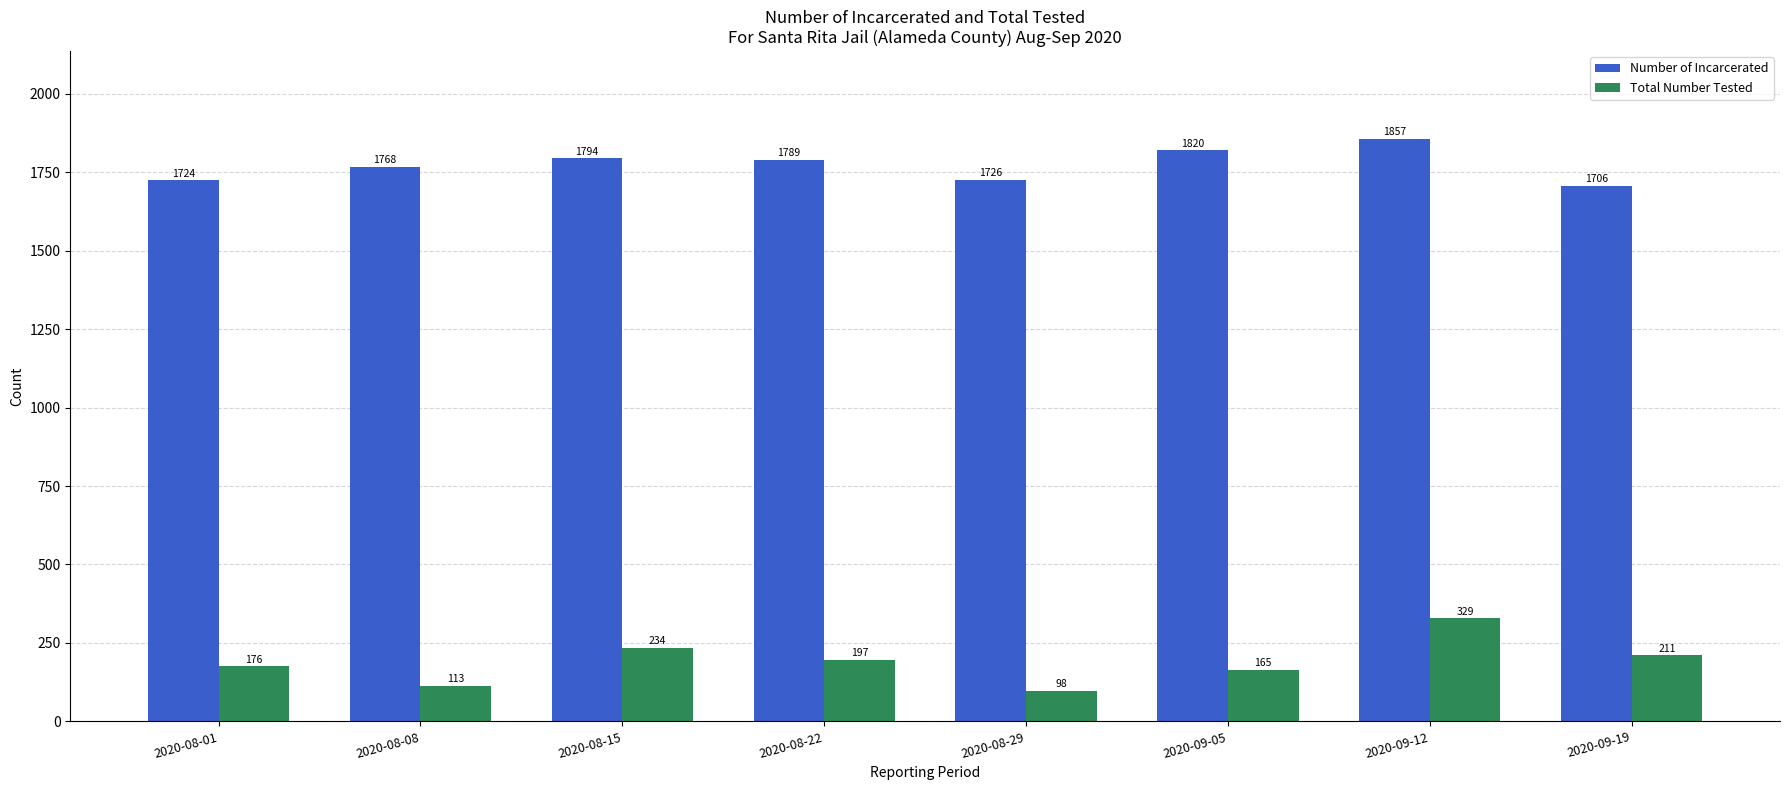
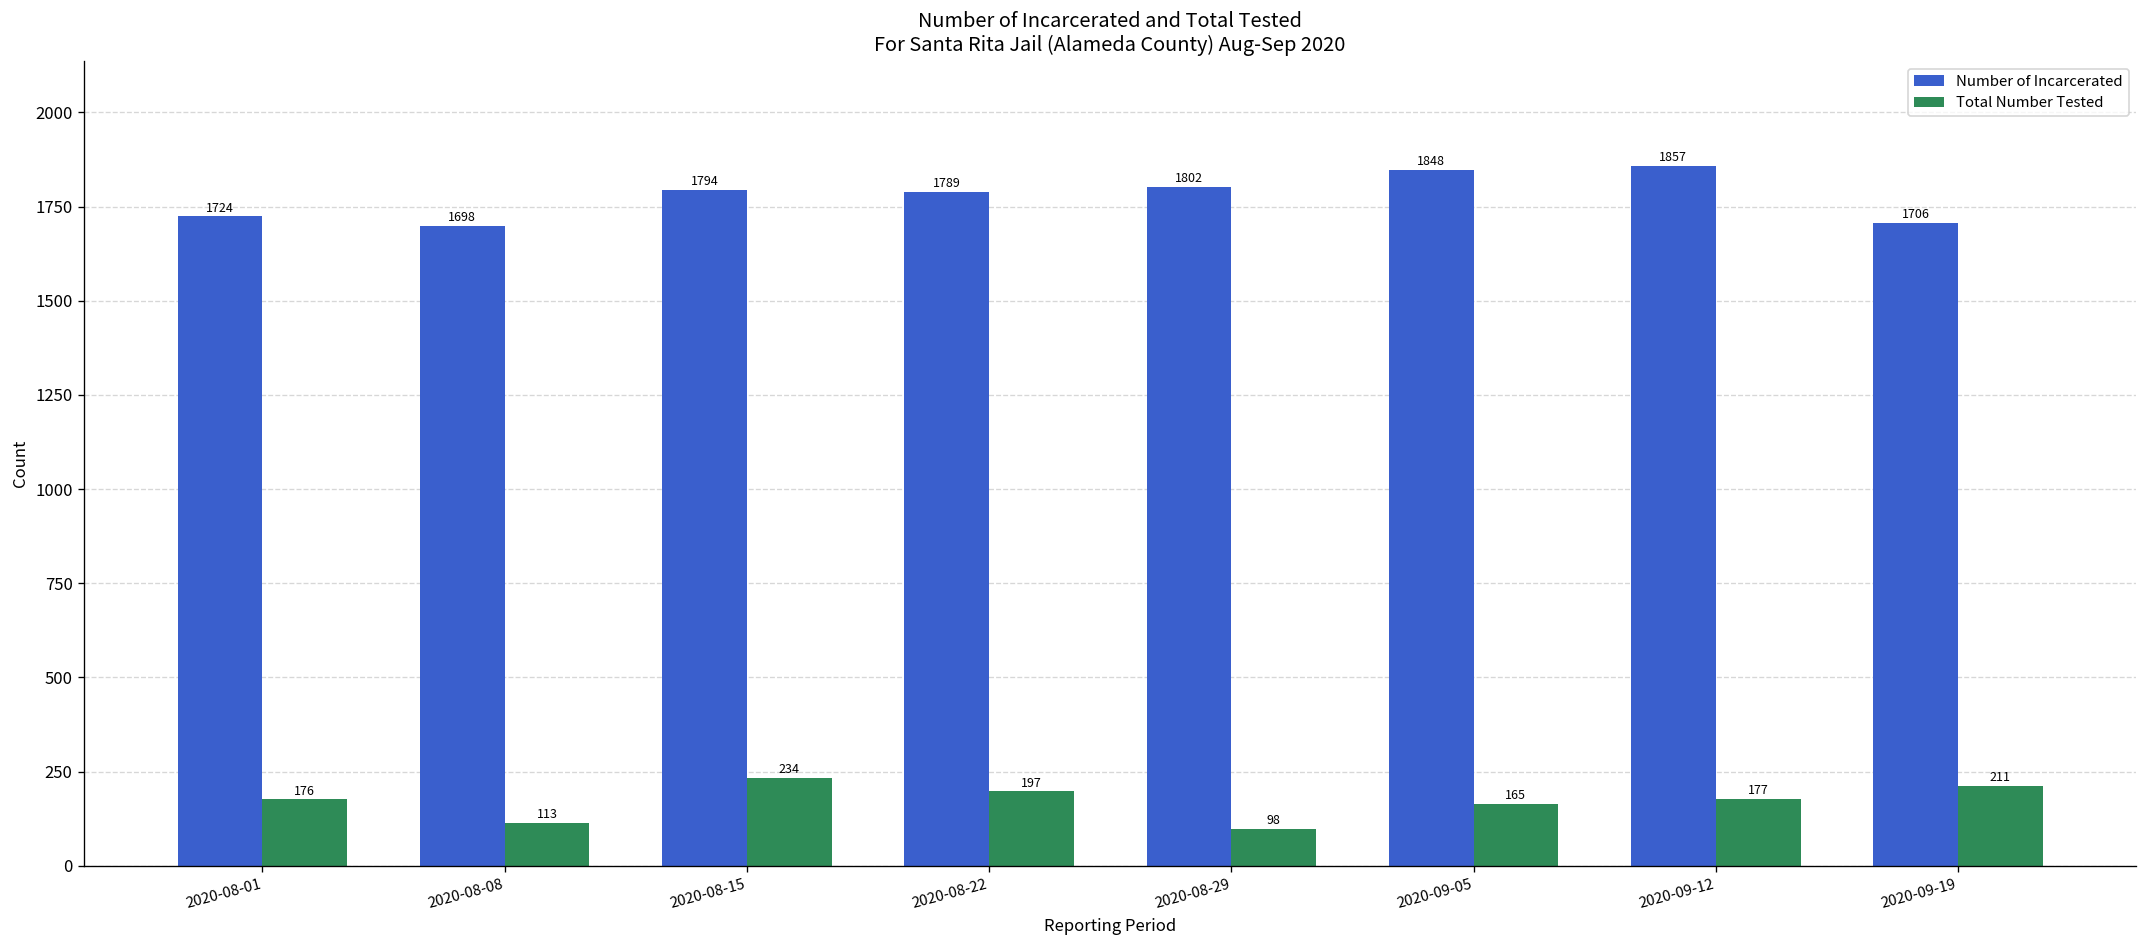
Number of Incarcerated, 2020-08-08: 1768 -> 1698
Number of Incarcerated, 2020-08-29: 1726 -> 1802
Number of Incarcerated, 2020-09-05: 1820 -> 1848
Total Number Tested, 2020-09-12: 329 -> 177
